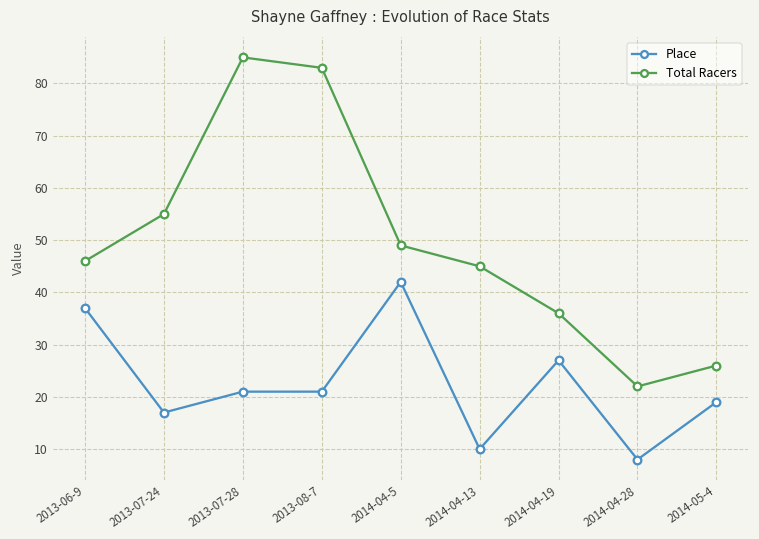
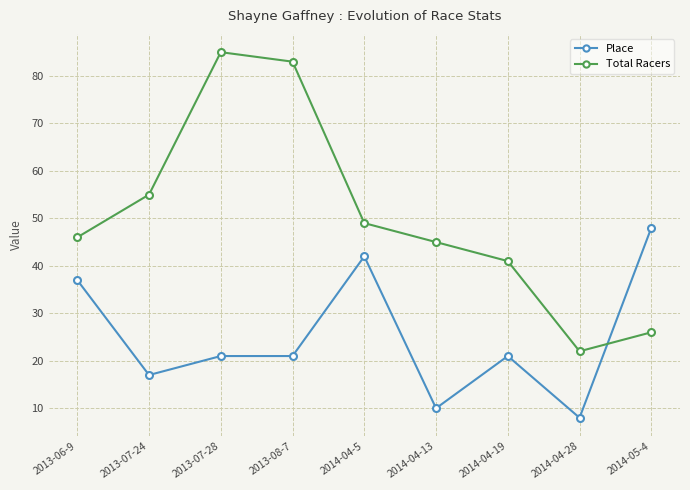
Place, 2014-04-19: 27 -> 21
Total Racers, 2014-04-19: 36 -> 41
Place, 2014-05-4: 19 -> 48
